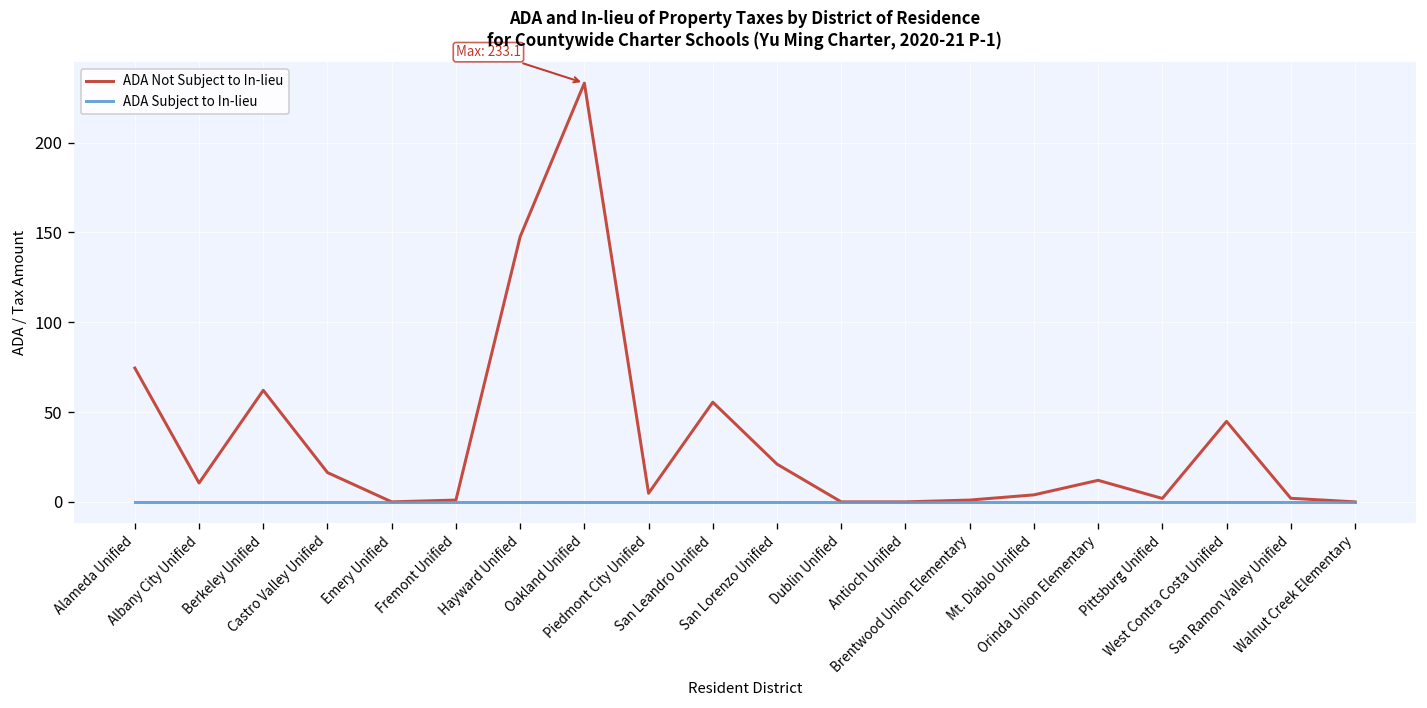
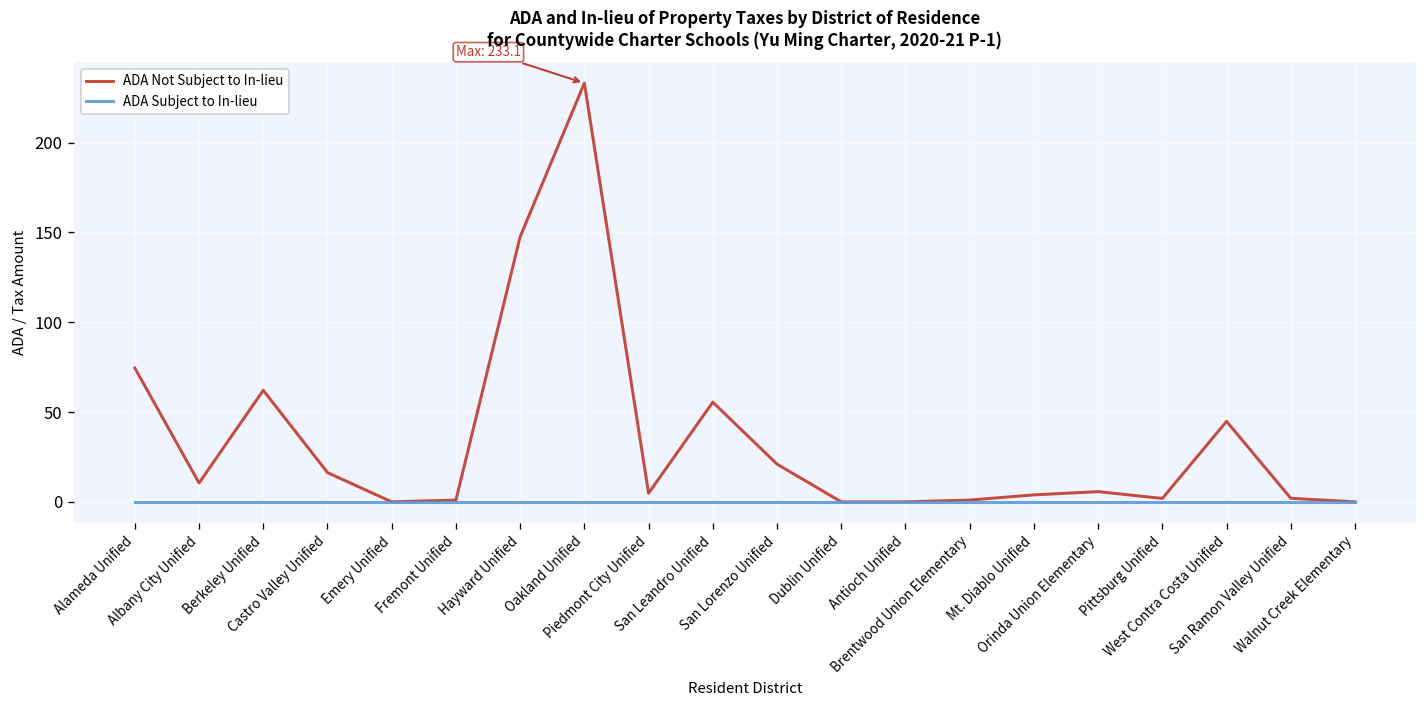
ADA Not Subject to In-lieu, Orinda Union Elementary: 12 -> 6
